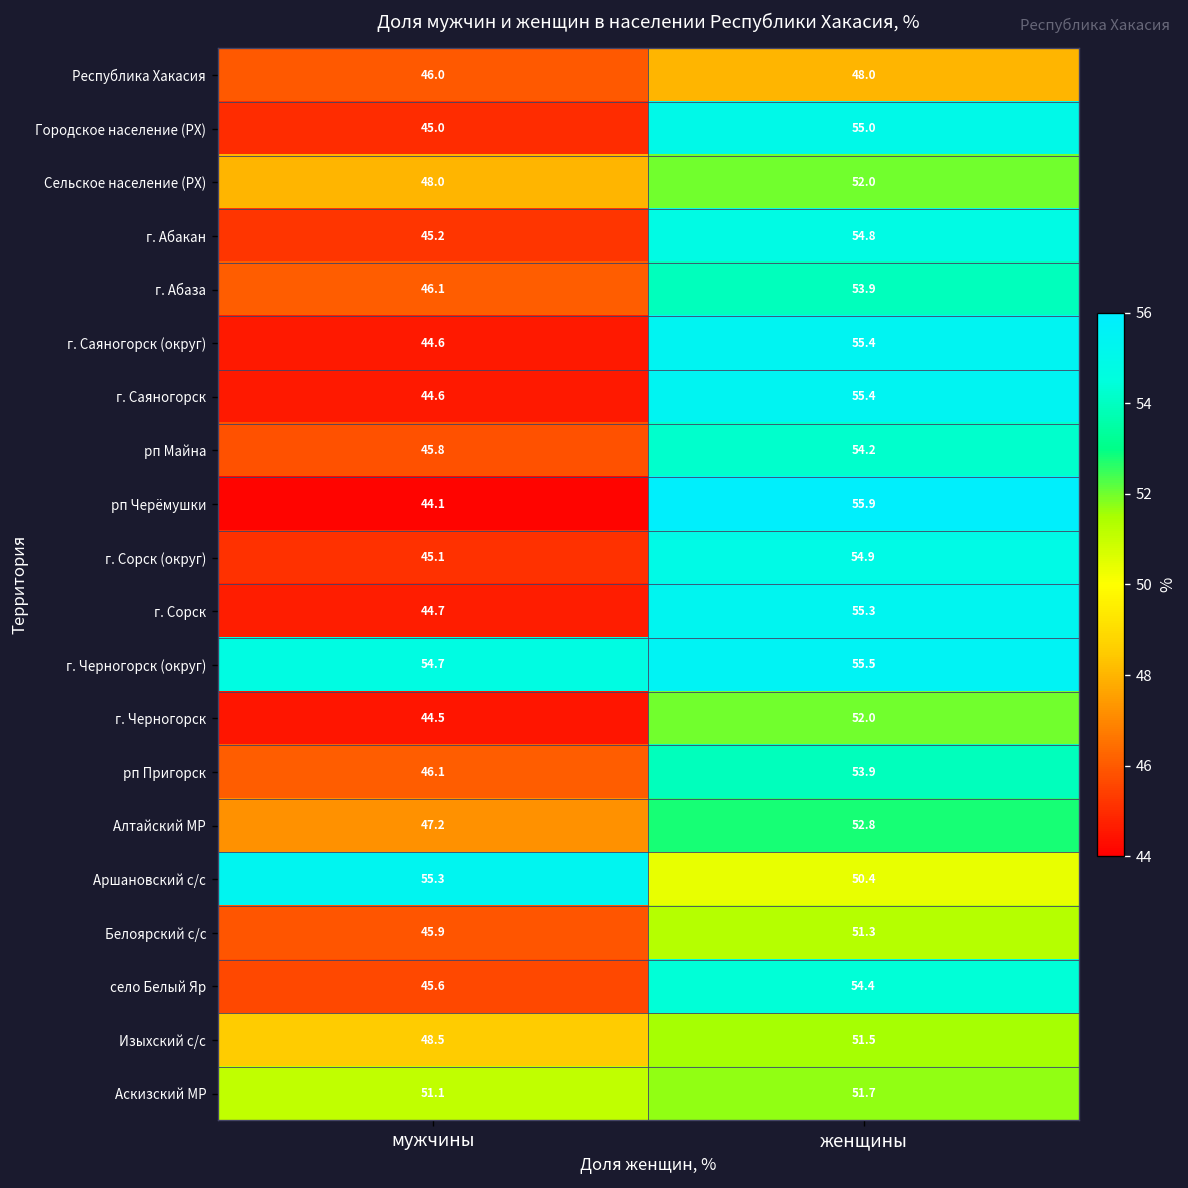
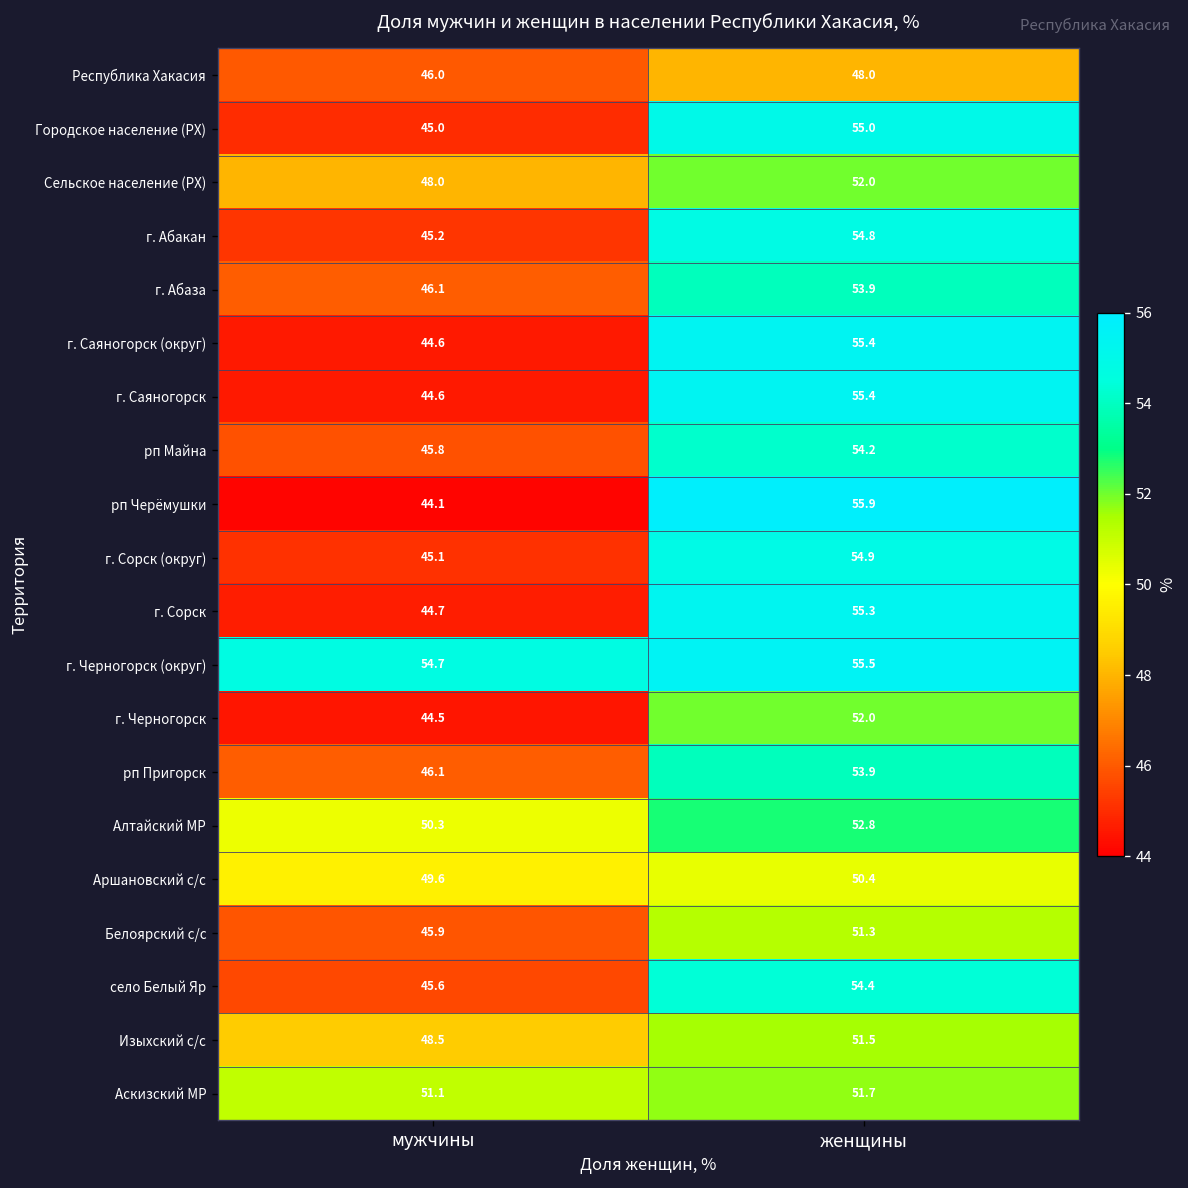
Алтайский МР, мужчины: 47.2 -> 50.3
Аршановский с/с, мужчины: 55.3 -> 49.6
